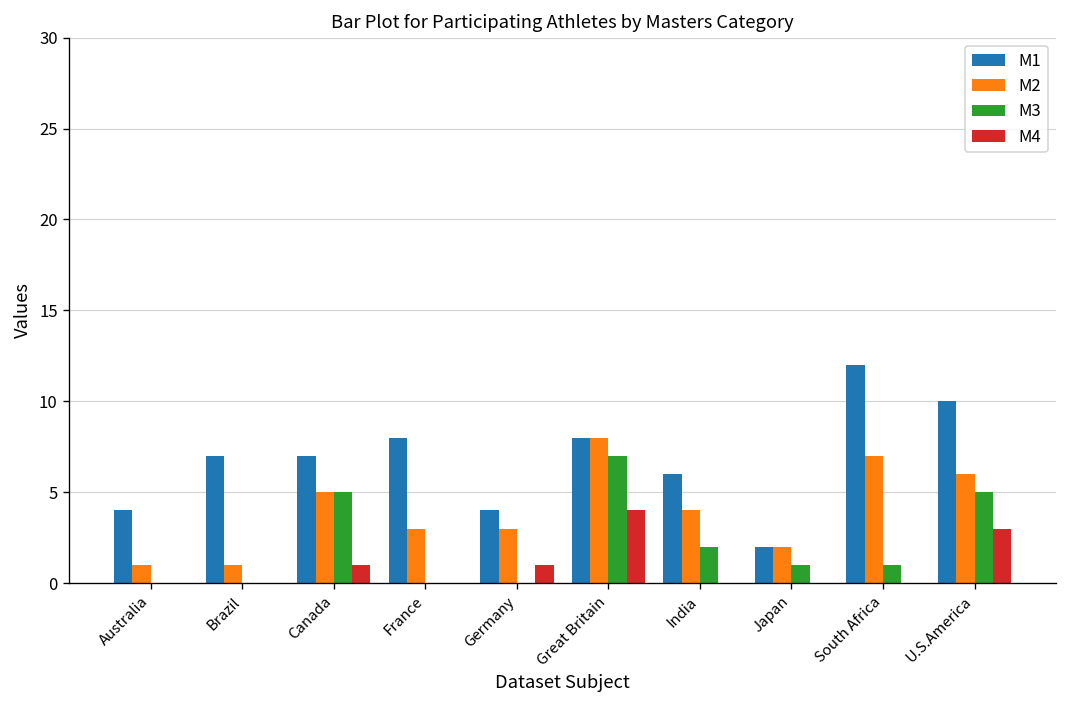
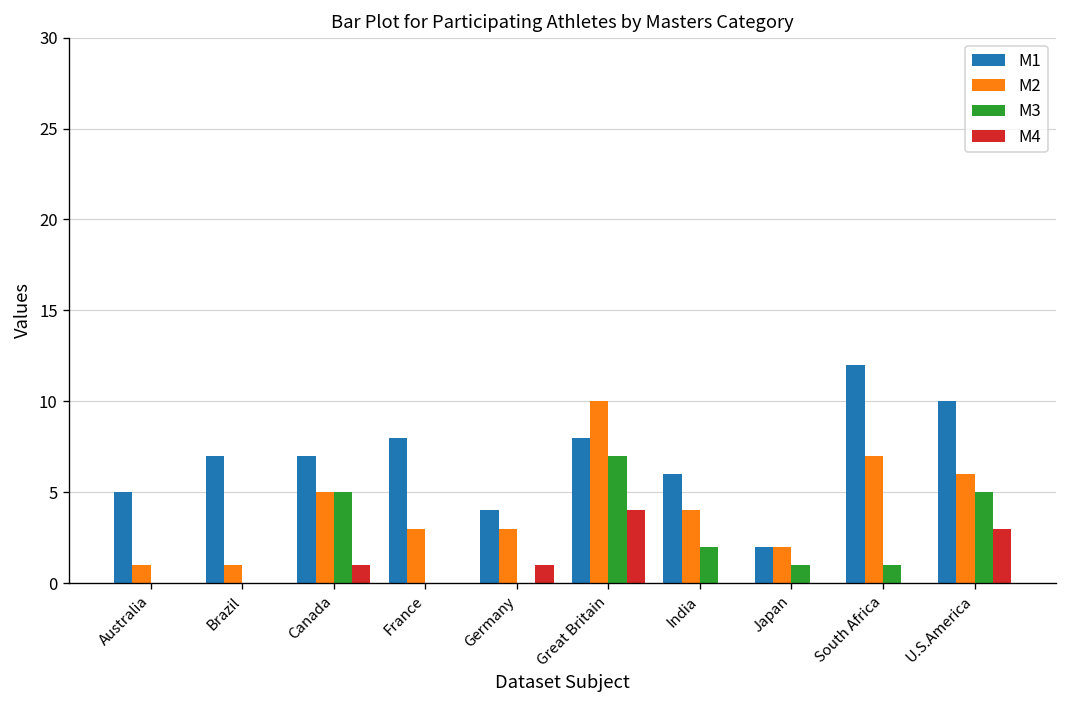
M1, Australia: 4 -> 5
M2, Great Britain: 8 -> 10
